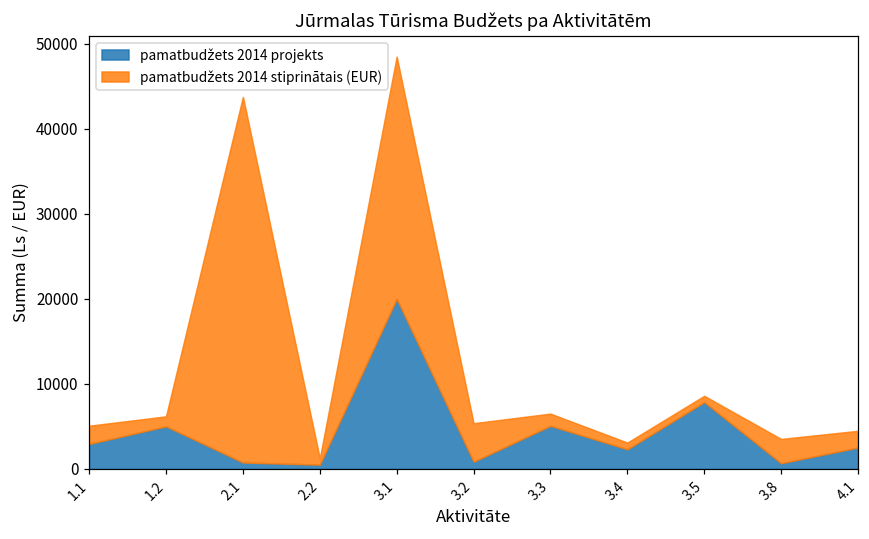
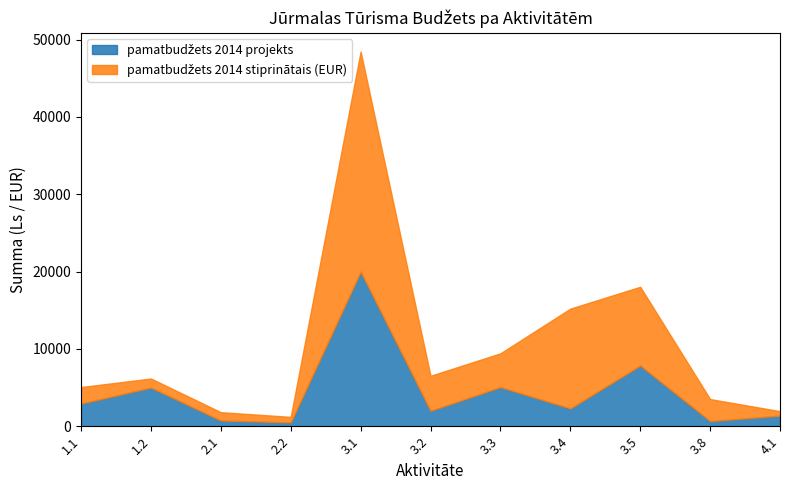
pamatbudžets 2014 stiprinātais (EUR), 2.1: 43000 -> 1000
pamatbudžets 2014 projekts, 3.2: 1000 -> 2000
pamatbudžets 2014 stiprinātais (EUR), 3.3: 1000 -> 4000
pamatbudžets 2014 stiprinātais (EUR), 3.4: 1000 -> 13000
pamatbudžets 2014 stiprinātais (EUR), 3.5: 1000 -> 10000
pamatbudžets 2014 projekts, 4.1: 3000 -> 1000
pamatbudžets 2014 stiprinātais (EUR), 4.1: 2000 -> 1000
